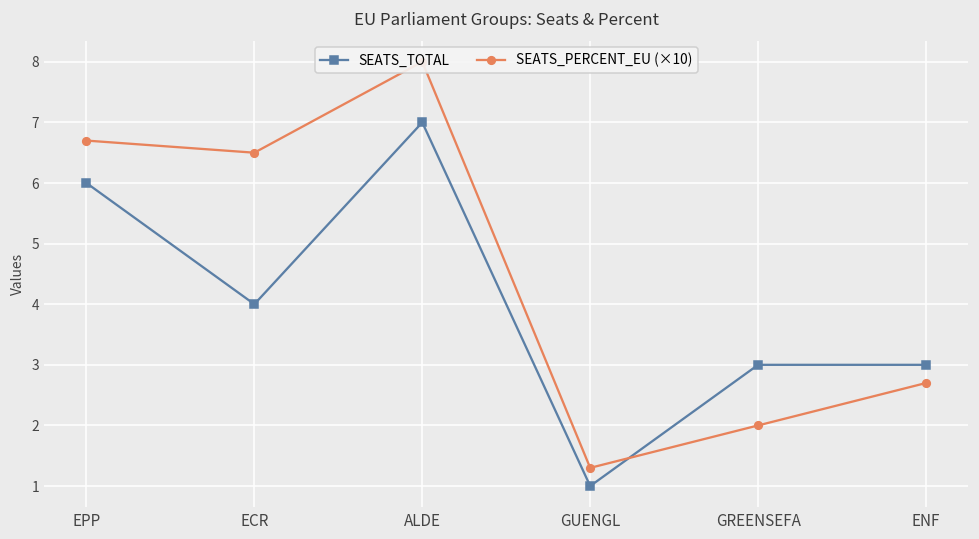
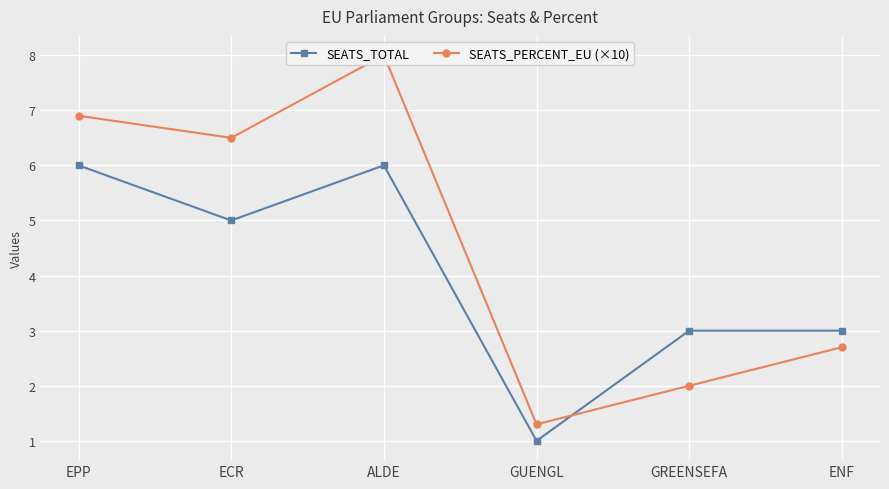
SEATS_PERCENT_EU (×10), EPP: 6.7 -> 6.9
SEATS_TOTAL, ECR: 4 -> 5
SEATS_TOTAL, ALDE: 7 -> 6
